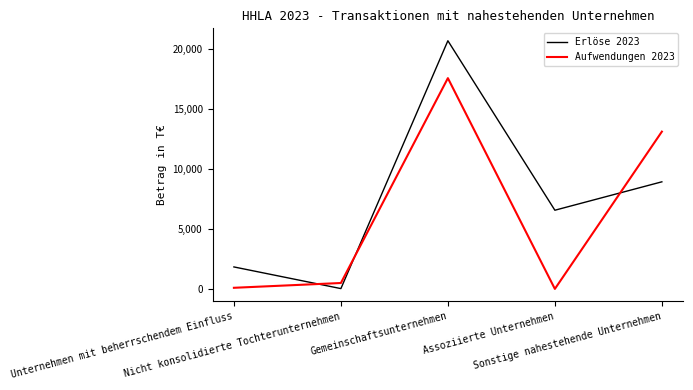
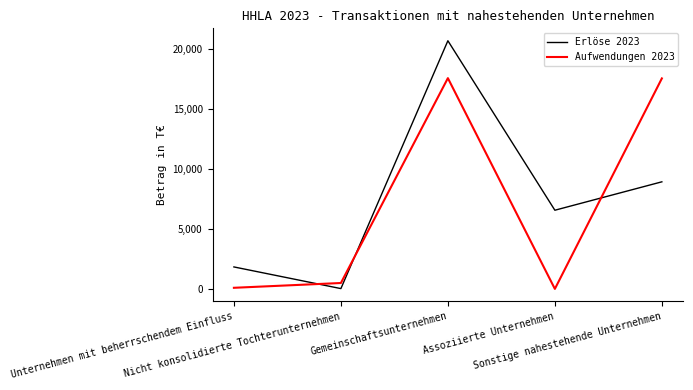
Aufwendungen 2023, Sonstige nahestehende Unternehmen: 13,100 -> 17,600
